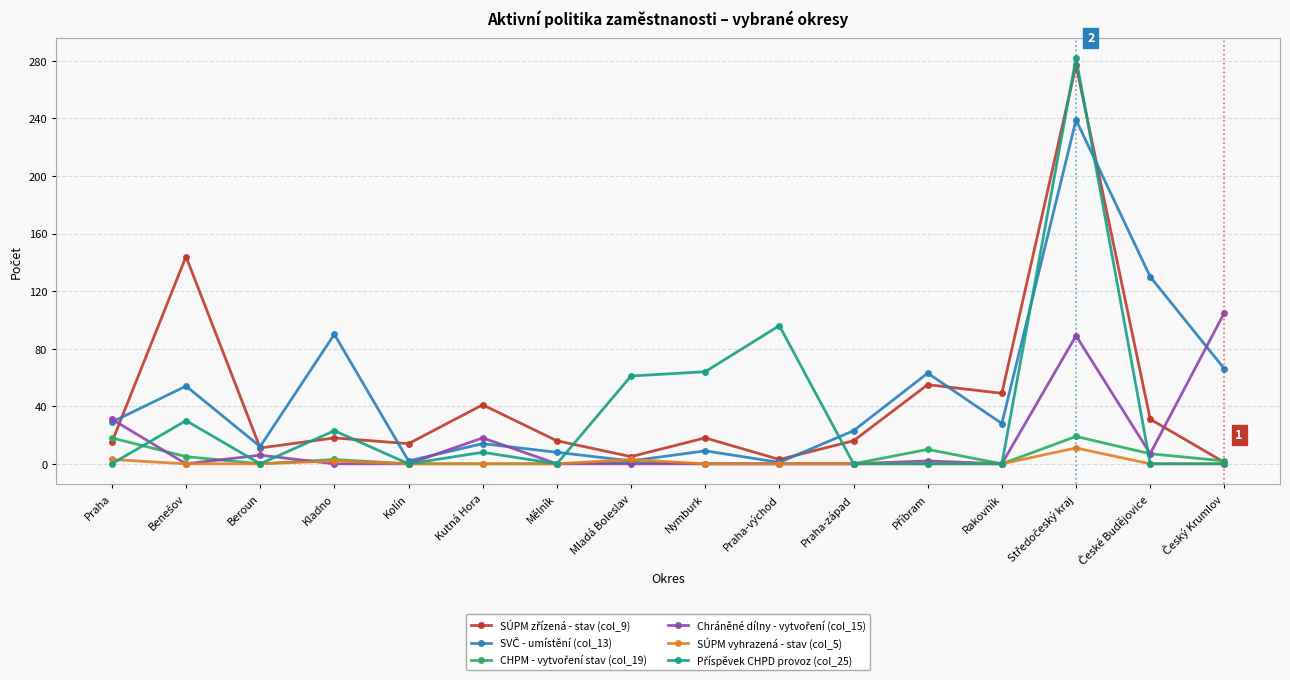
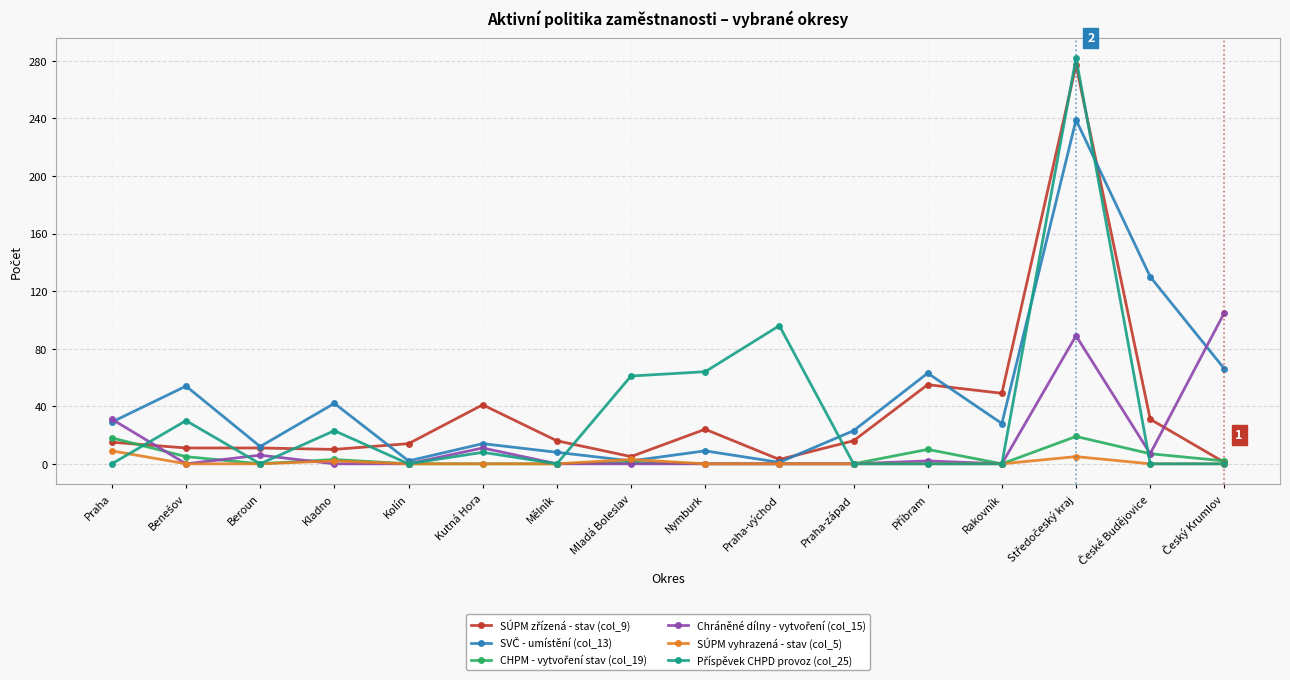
SÚPM vyhrazená - stav (col_5), Praha: 3 -> 9
SÚPM zřízená - stav (col_9), Benešov: 144 -> 11
SÚPM zřízená - stav (col_9), Kladno: 18 -> 10
SVČ - umístění (col_13), Kladno: 90 -> 42
Chráněné dílny - vytvoření (col_15), Kutná Hora: 18 -> 11
SÚPM zřízená - stav (col_9), Nymburk: 18 -> 24
SÚPM vyhrazená - stav (col_5), Středočeský kraj: 11 -> 5
